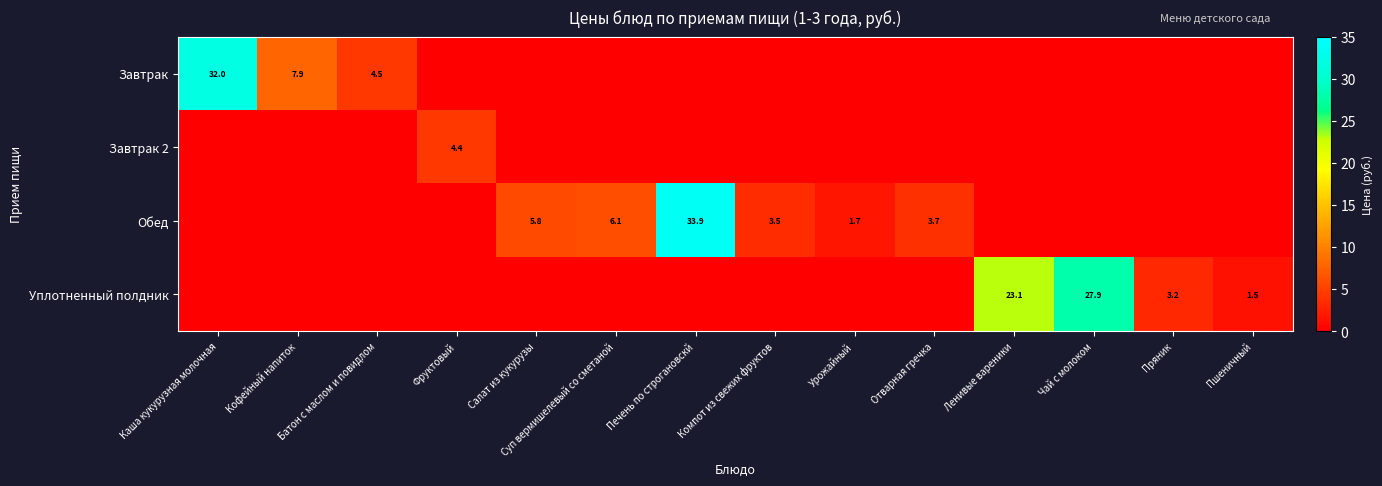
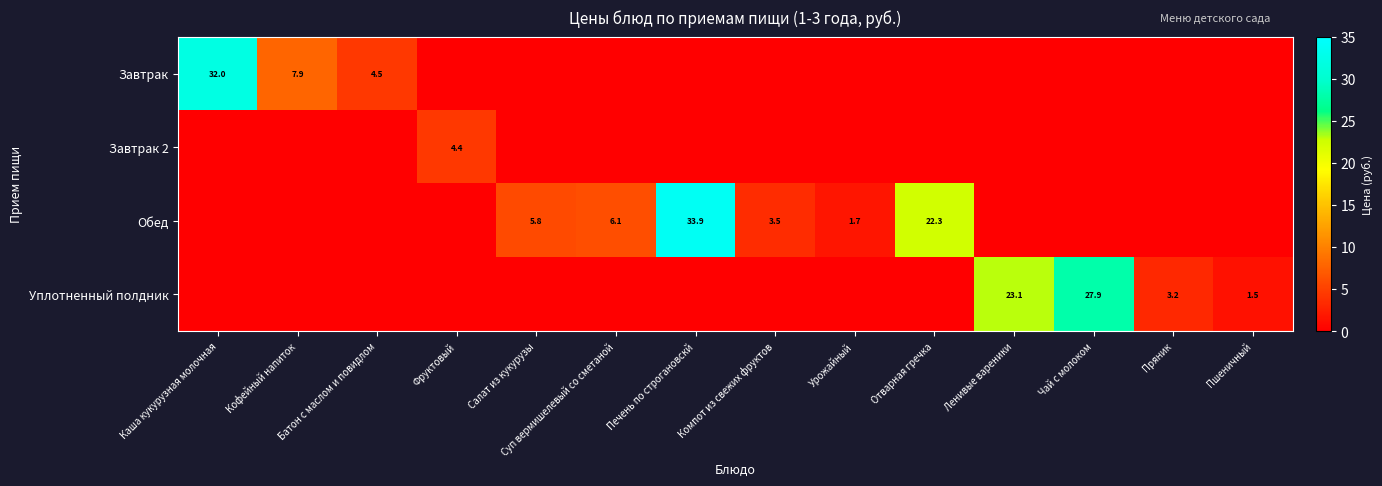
Обед, Отварная гречка: 3.7 -> 22.3
